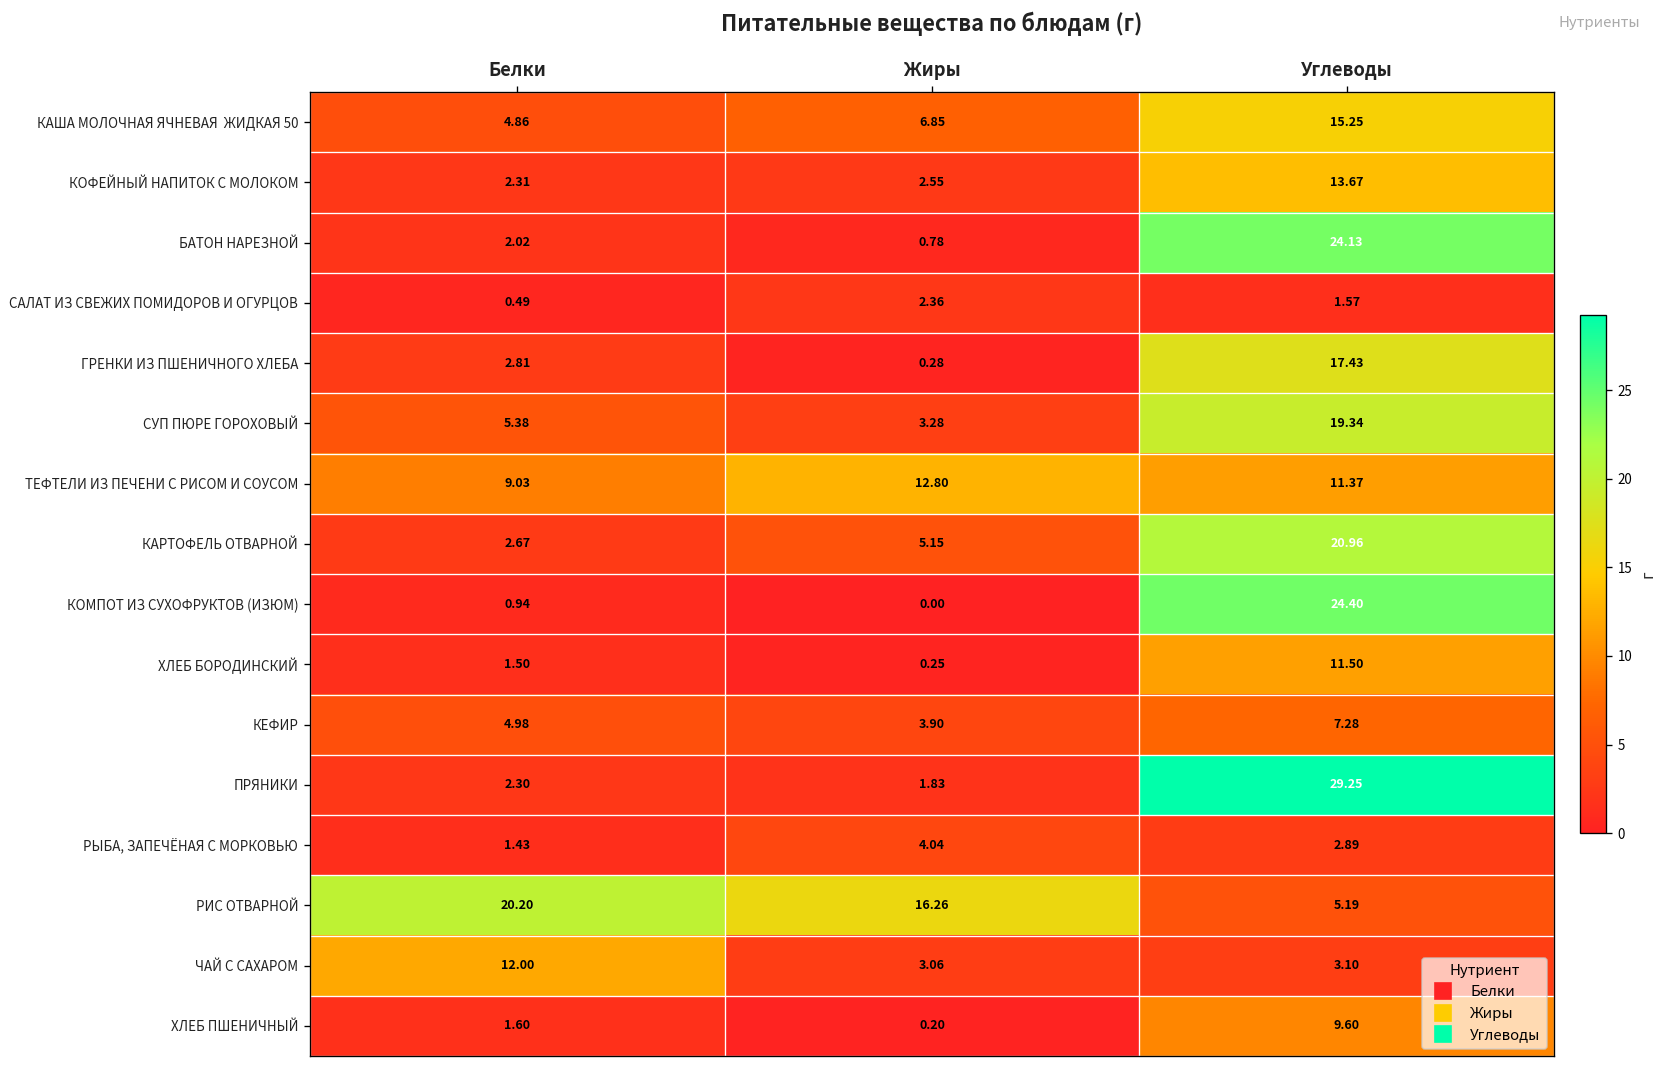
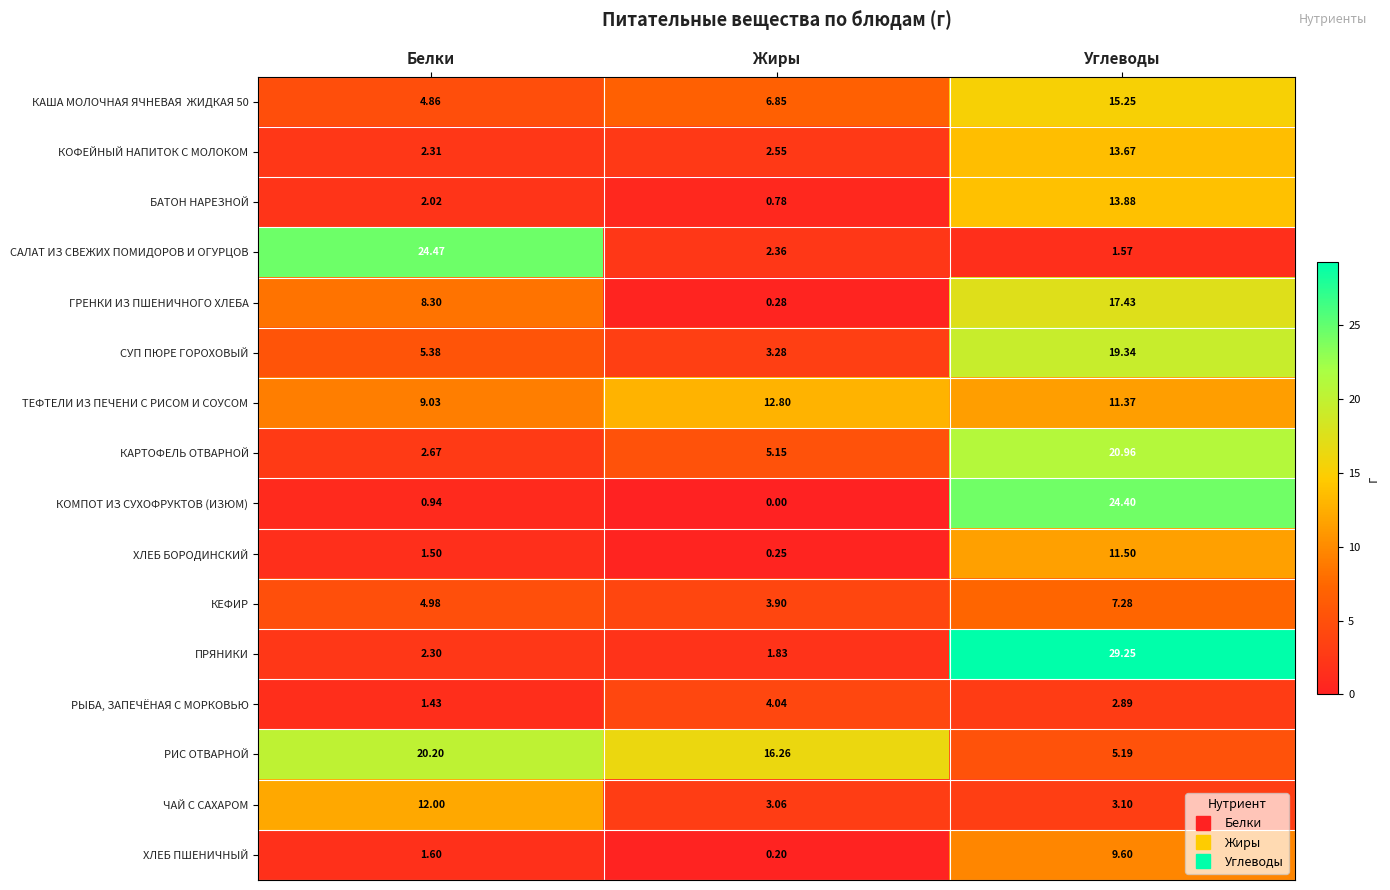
БАТОН НАРЕЗНОЙ, Углеводы: 24.13 -> 13.88
САЛАТ ИЗ СВЕЖИХ ПОМИДОРОВ И ОГУРЦОВ, Белки: 0.49 -> 24.47
ГРЕНКИ ИЗ ПШЕНИЧНОГО ХЛЕБА, Белки: 2.81 -> 8.30
